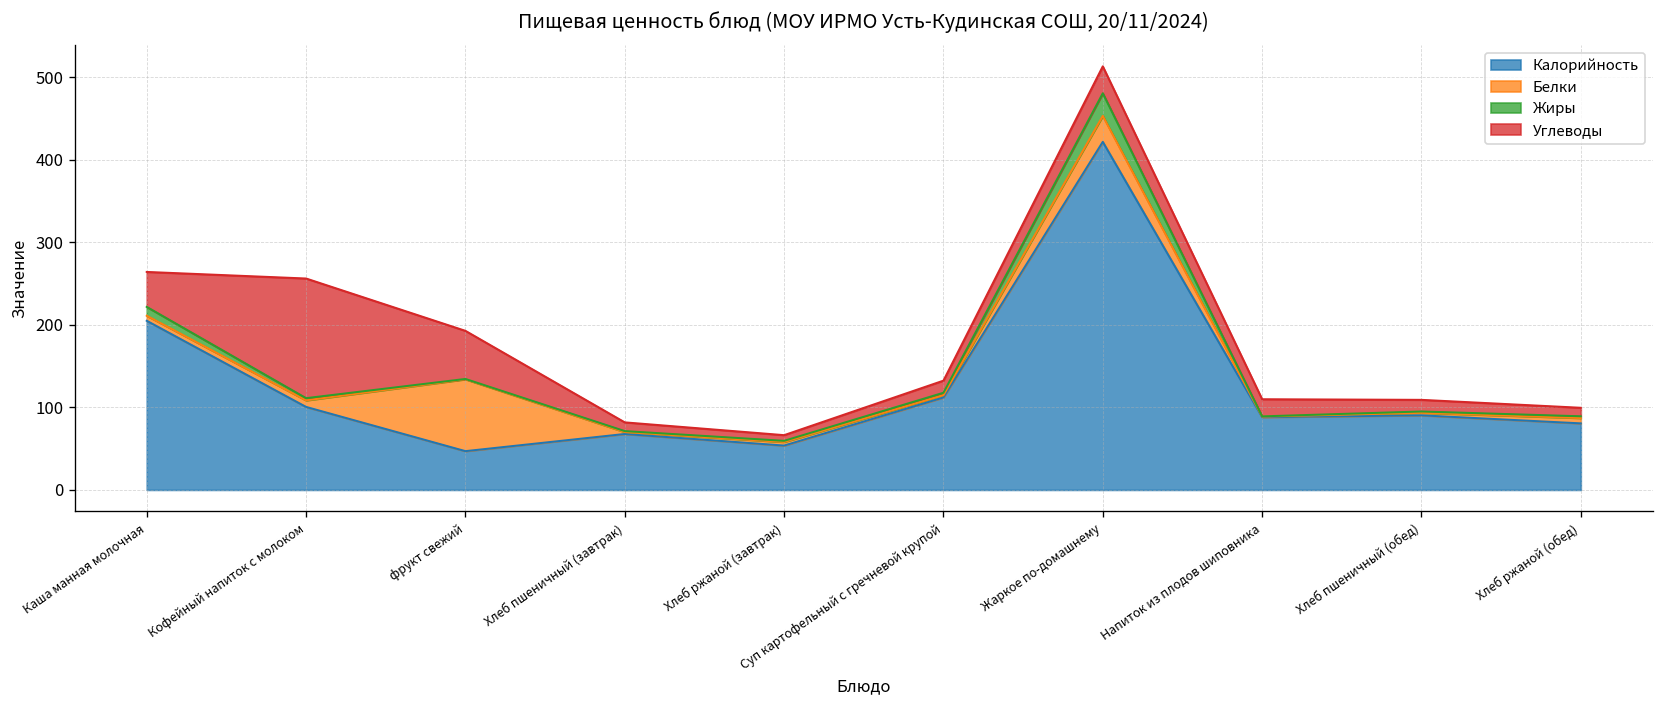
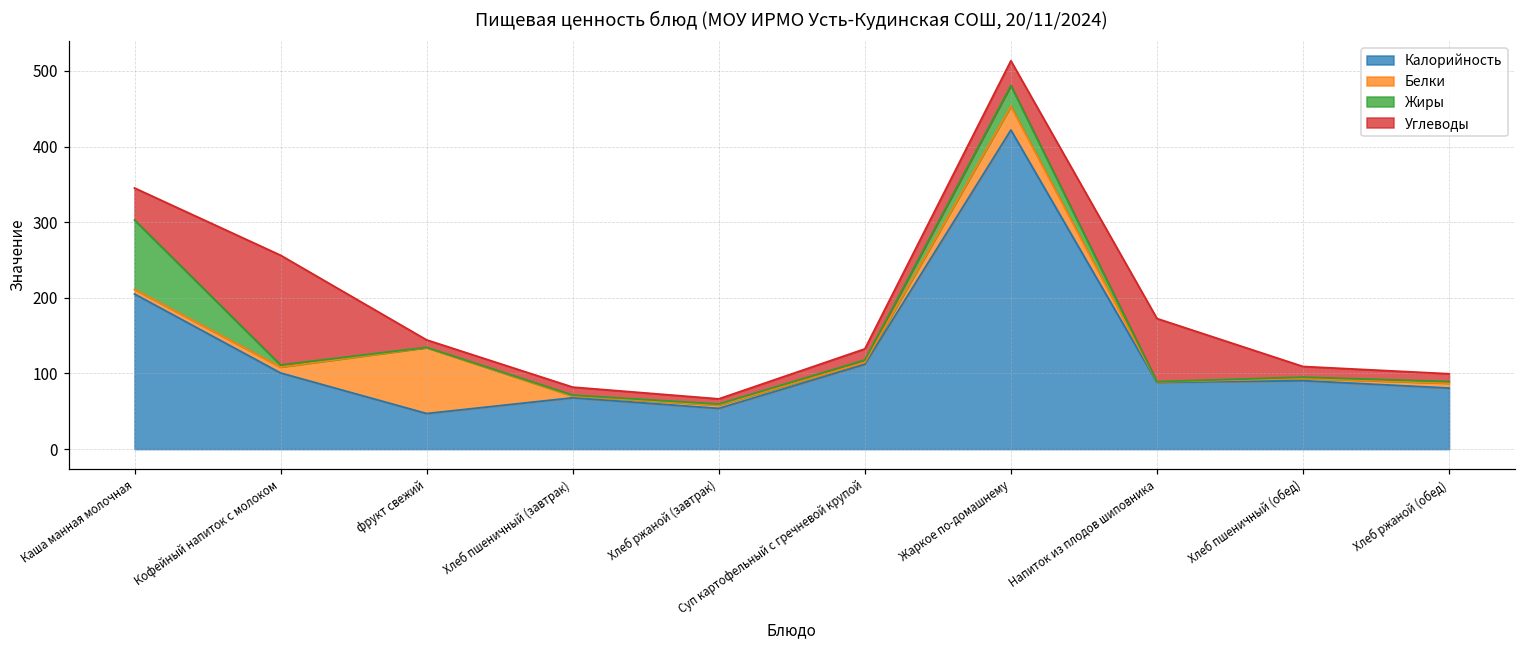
Жиры, Каша манная молочная: 10 -> 90
Углеводы, фрукт свежий: 60 -> 10
Углеводы, Напиток из плодов шиповника: 20 -> 80
